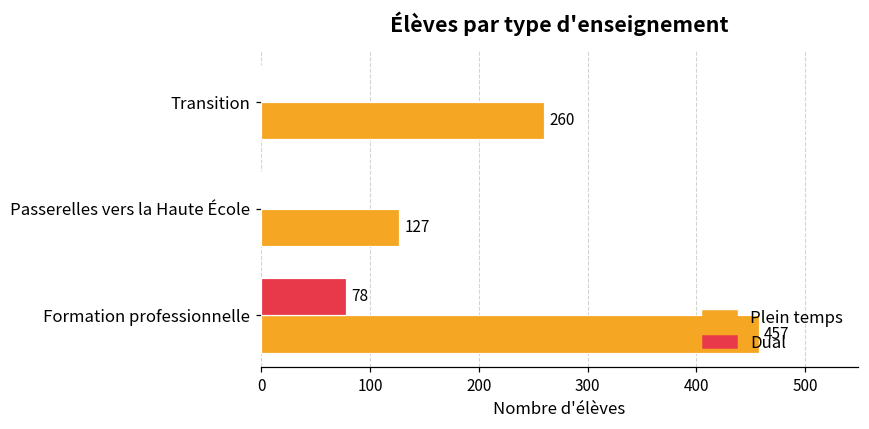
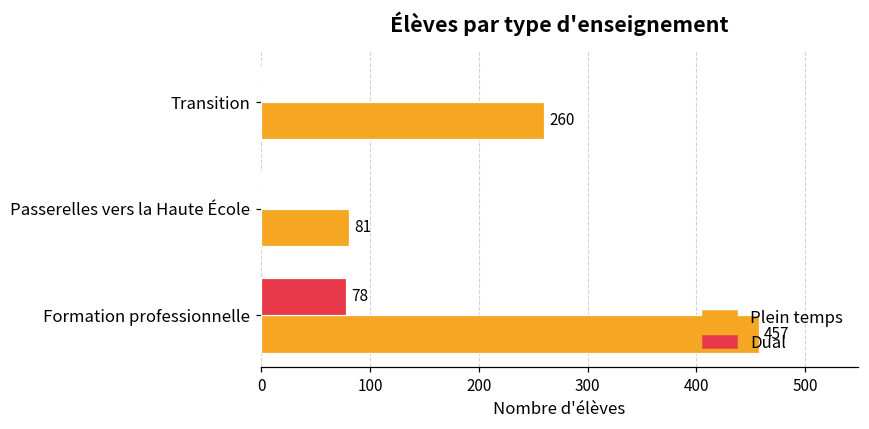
Plein temps, Passerelles vers la Haute École: 127 -> 81
